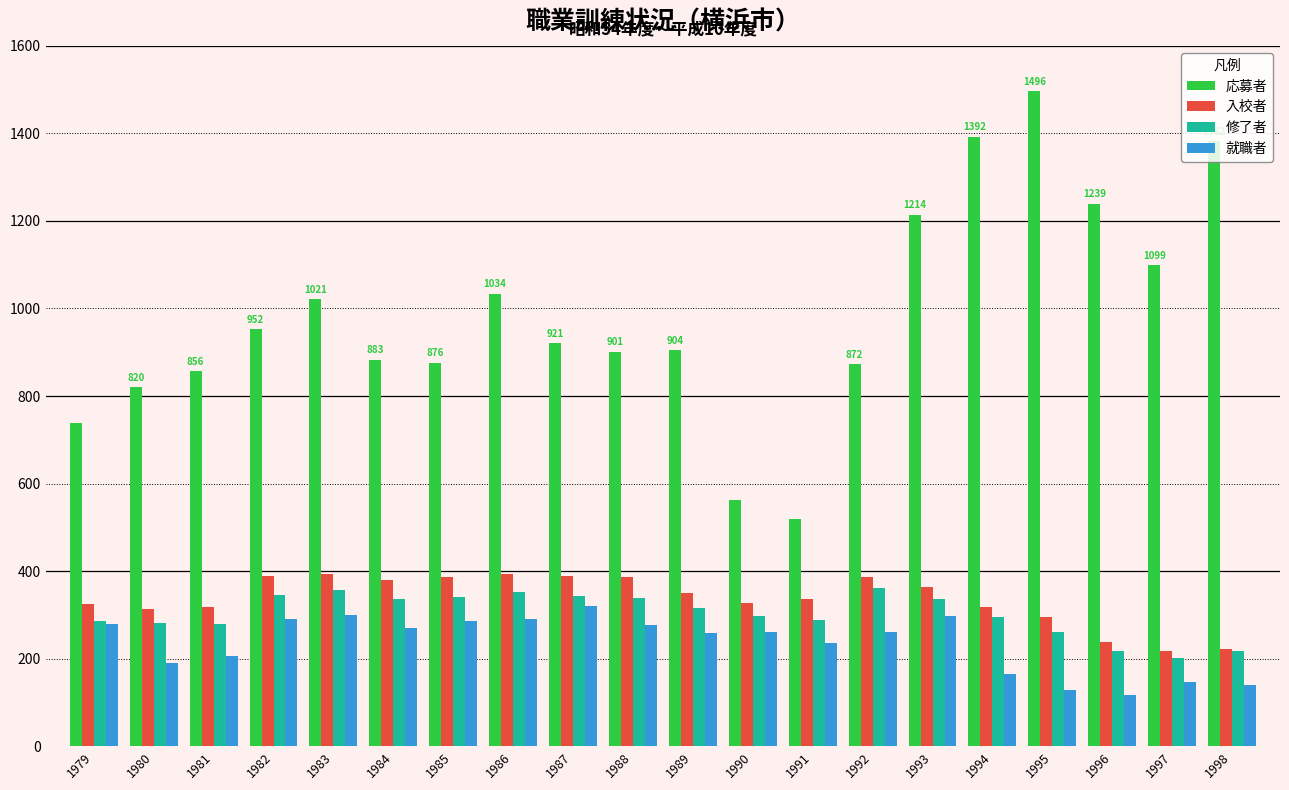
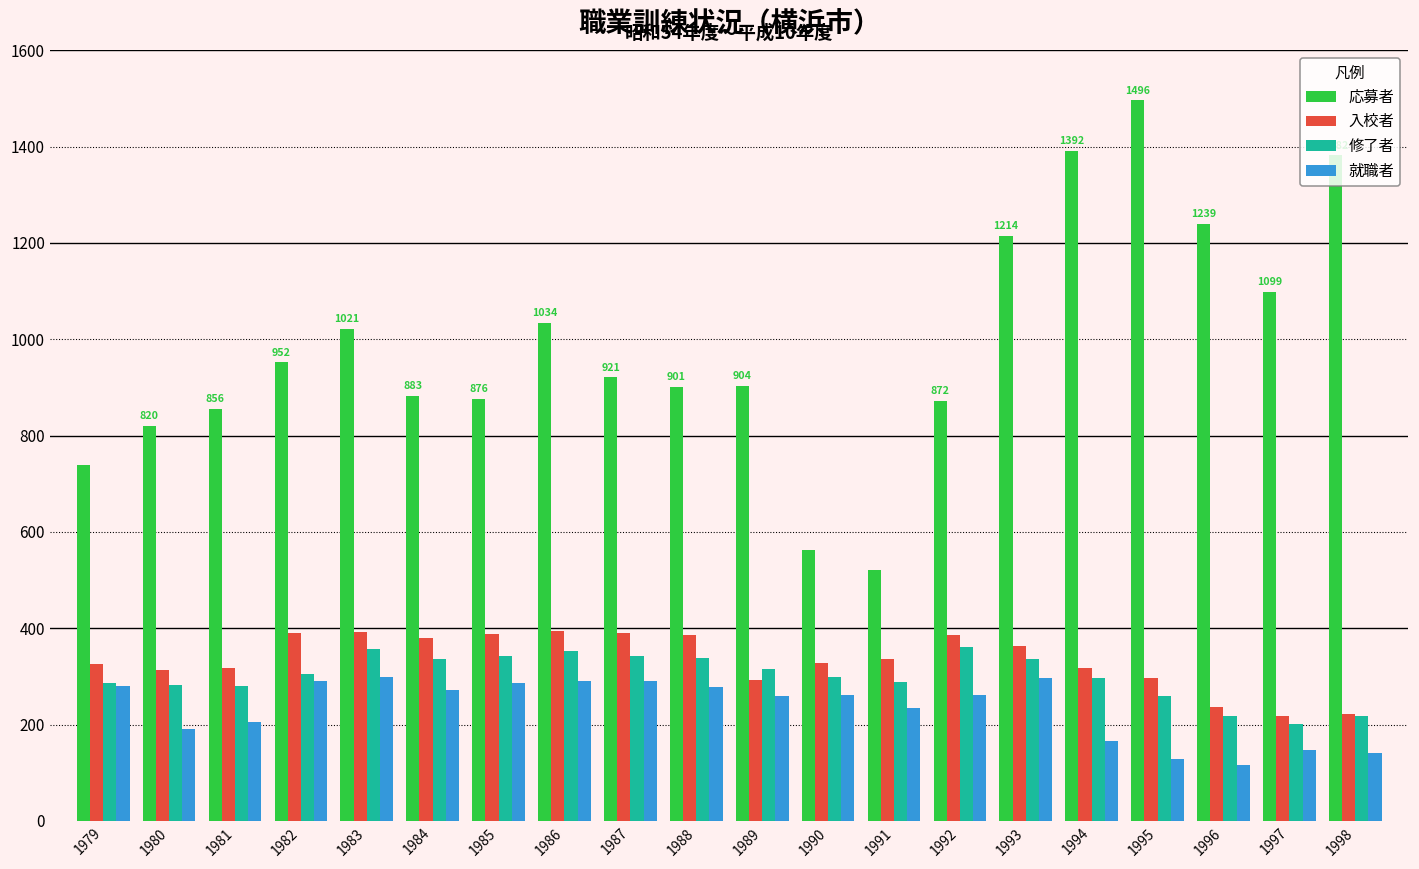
修了者, 1982: 350 -> 310
就職者, 1987: 320 -> 290
入校者, 1989: 350 -> 290
